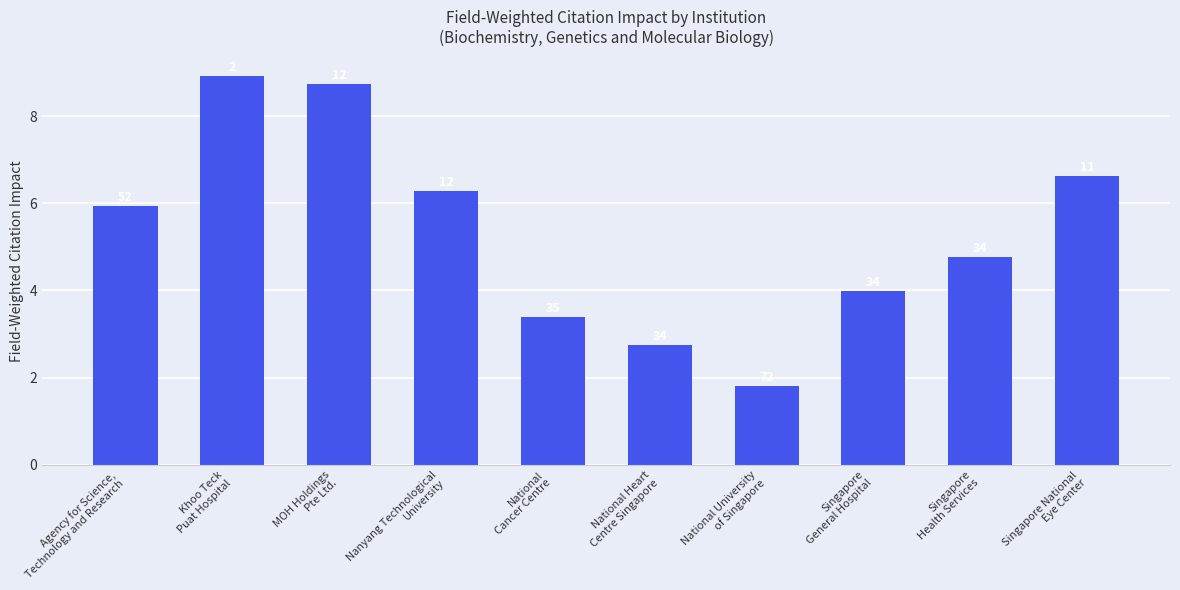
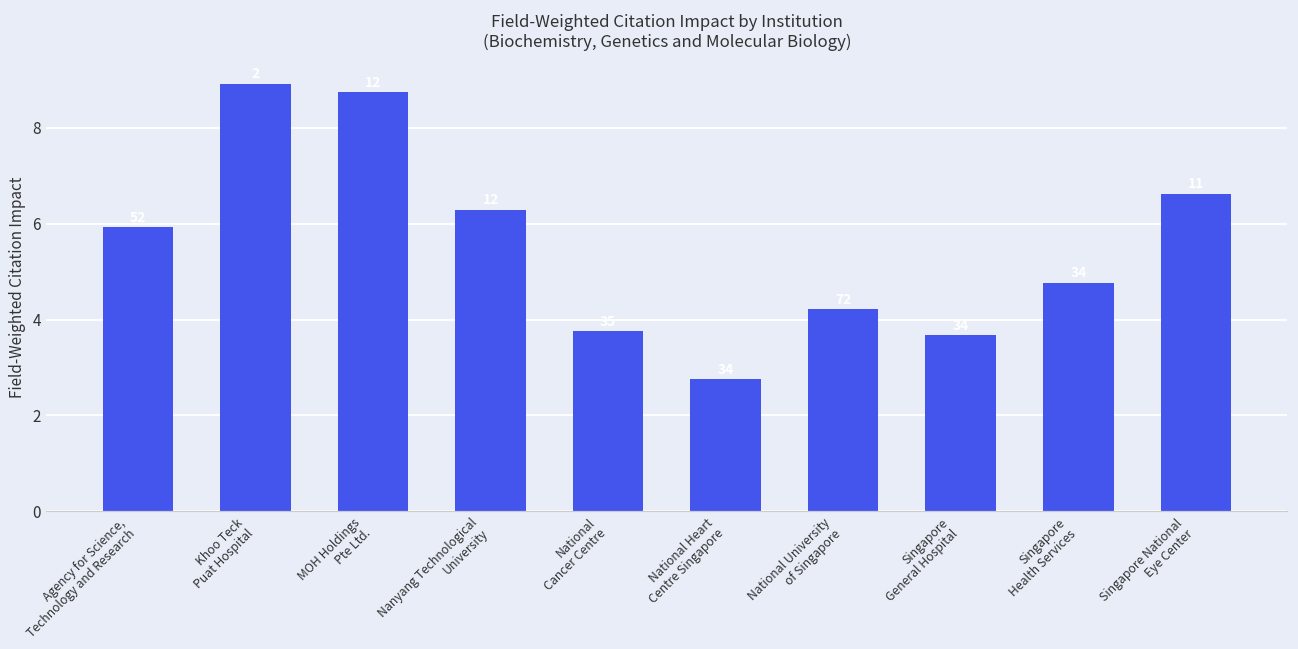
National Cancer Centre: 3.4 -> 3.8
National University of Singapore: 1.8 -> 4.2
Singapore General Hospital: 4.0 -> 3.7
